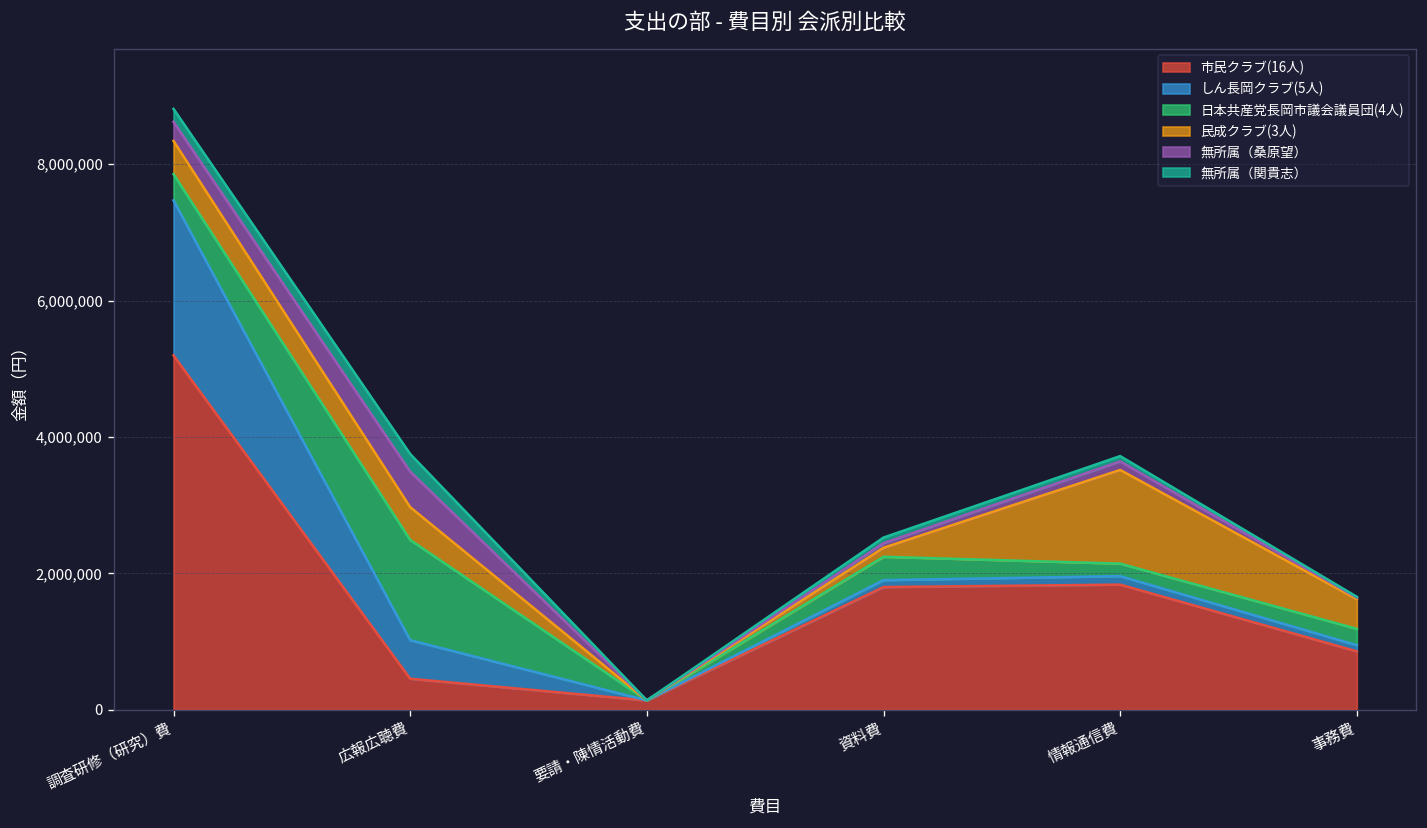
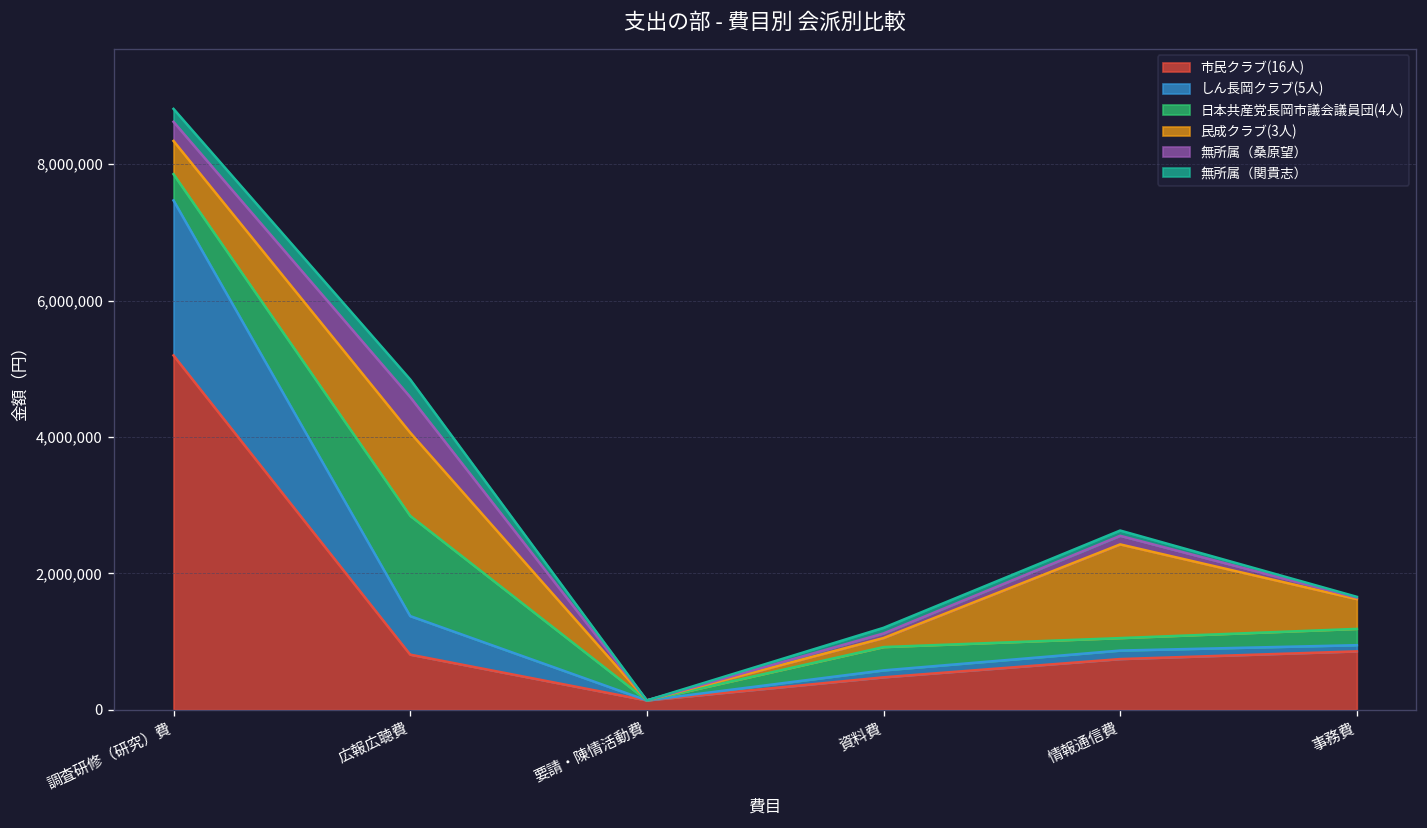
市民クラブ(16人), 広報広聴費: 500,000 -> 800,000
民成クラブ(3人), 広報広聴費: 500,000 -> 1,200,000
市民クラブ(16人), 資料費: 1,800,000 -> 500,000
市民クラブ(16人), 情報通信費: 1,800,000 -> 700,000
